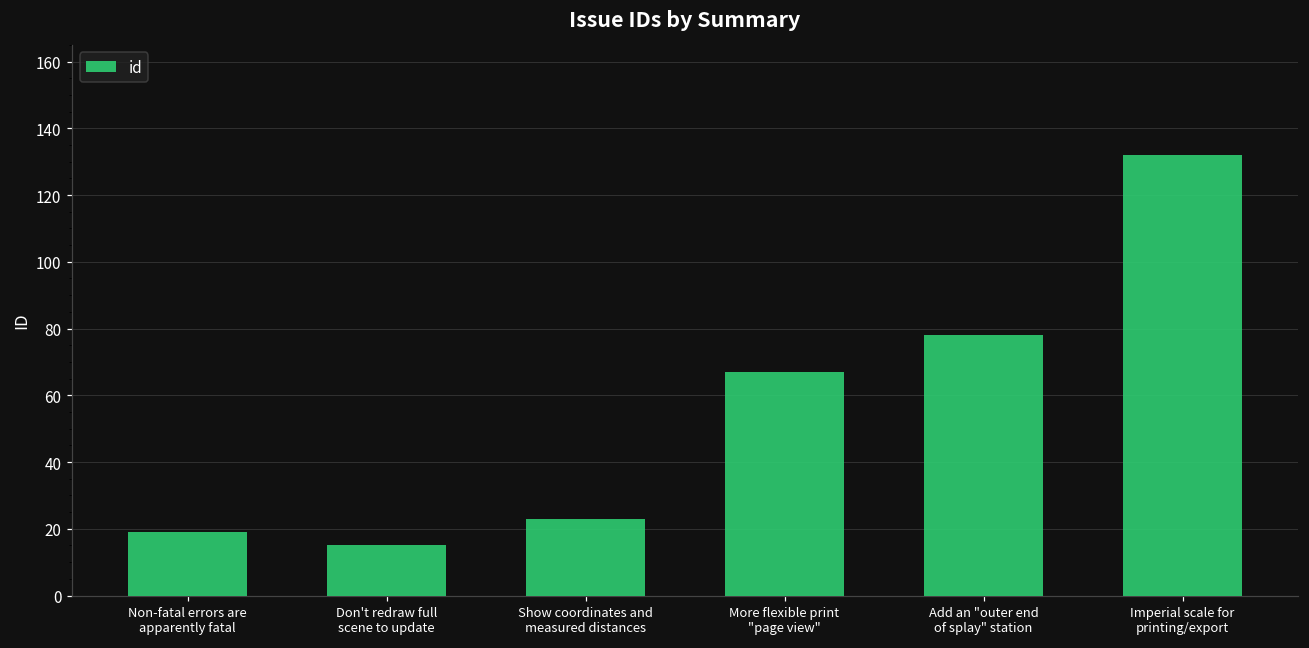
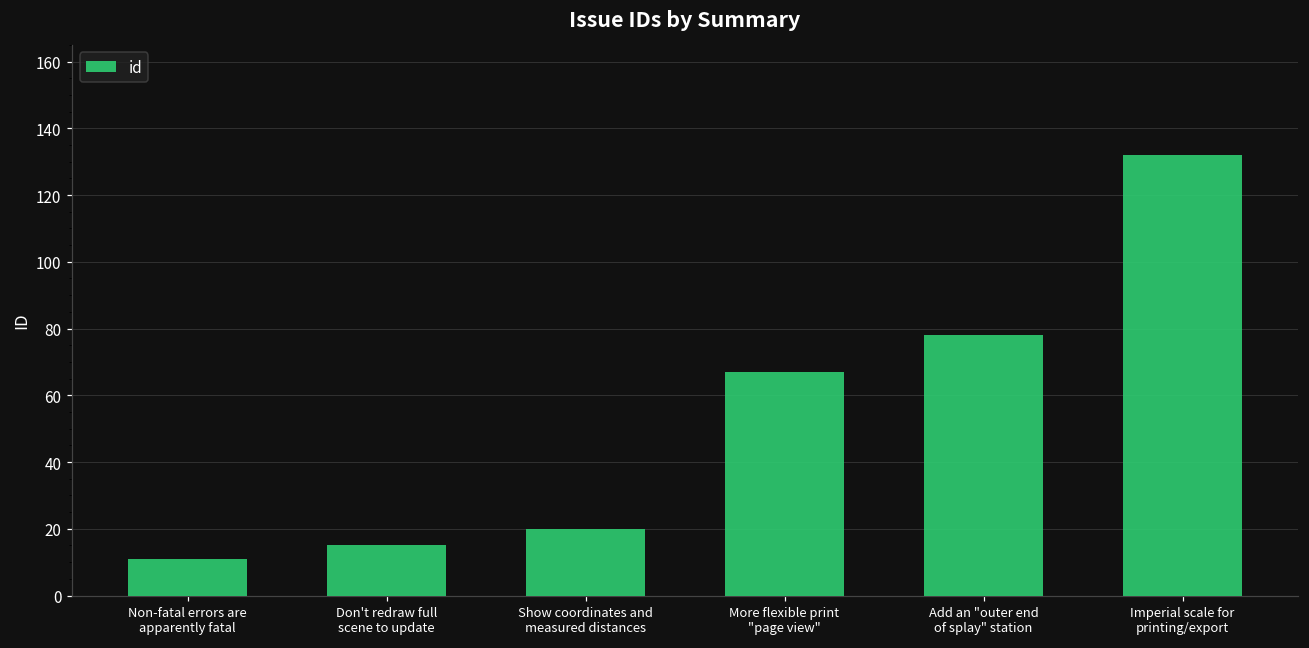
Non-fatal errors are apparently fatal: 19 -> 11
Show coordinates and measured distances: 23 -> 20
